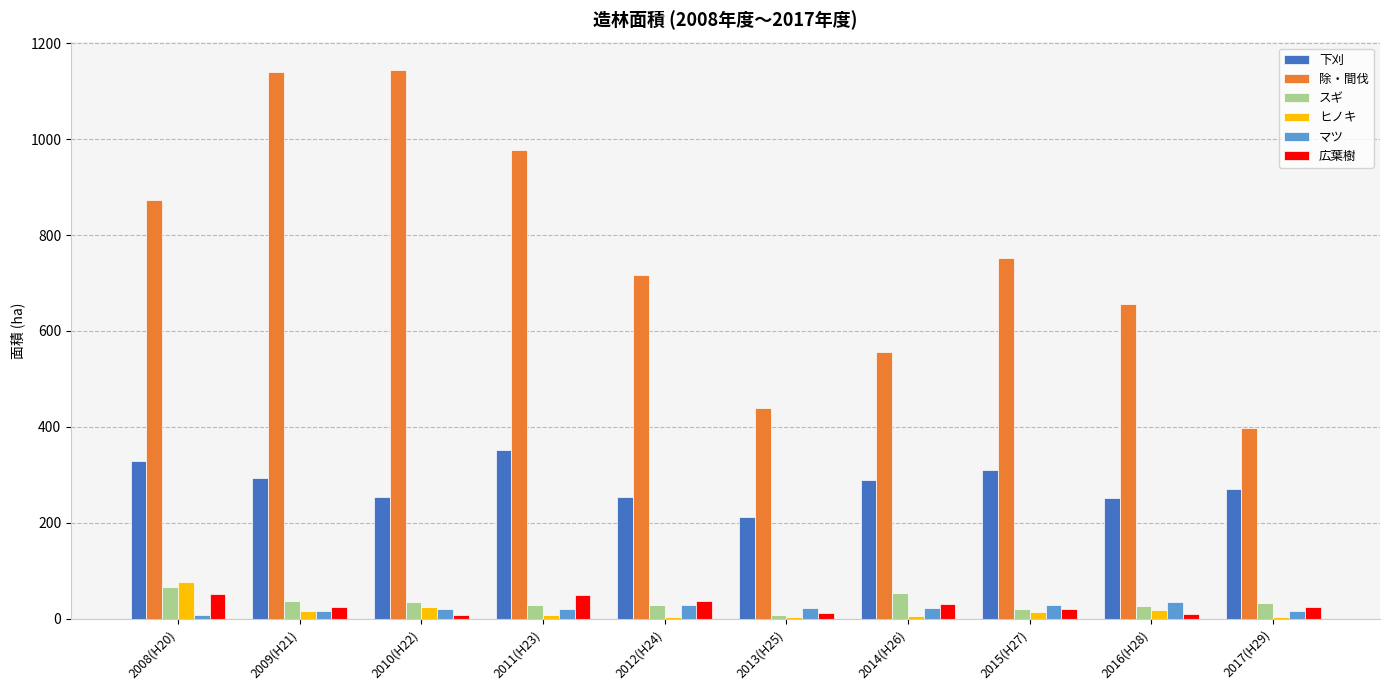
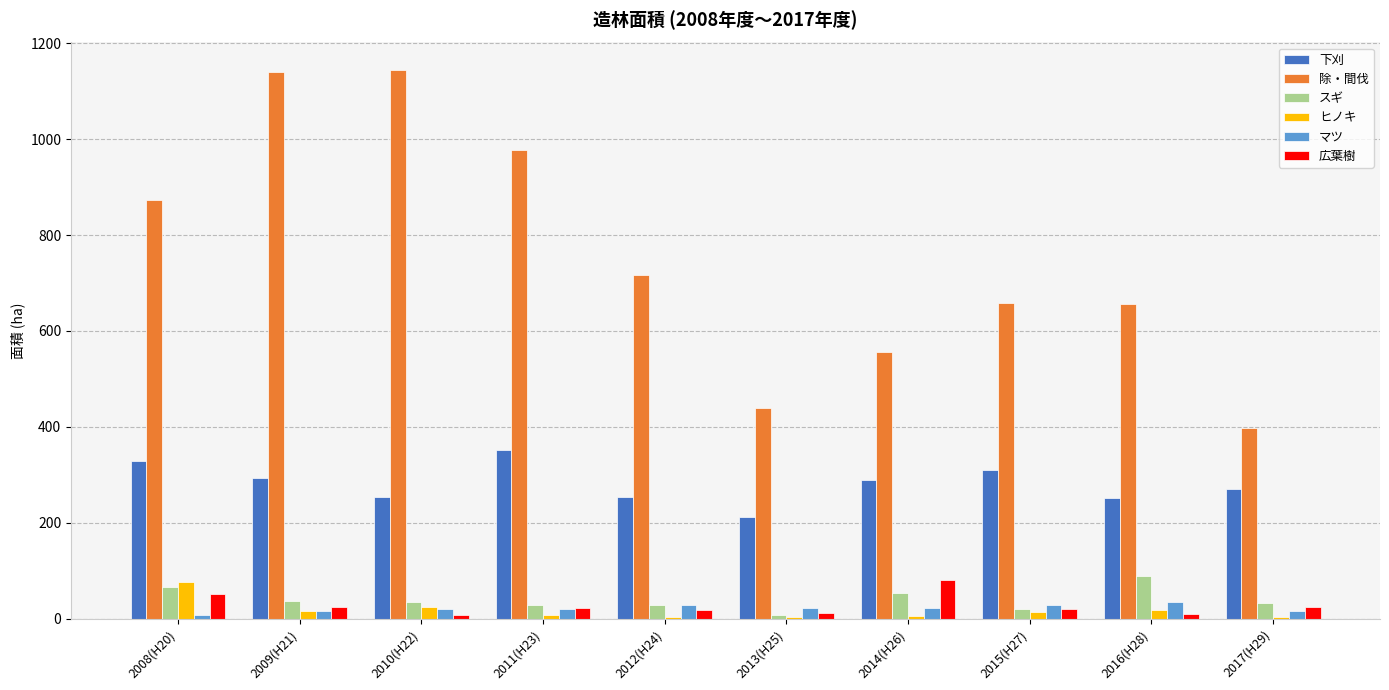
広葉樹, 2011(H23): 50 -> 20
広葉樹, 2012(H24): 40 -> 20
広葉樹, 2014(H26): 30 -> 80
除・間伐, 2015(H27): 750 -> 660
スギ, 2016(H28): 30 -> 90
